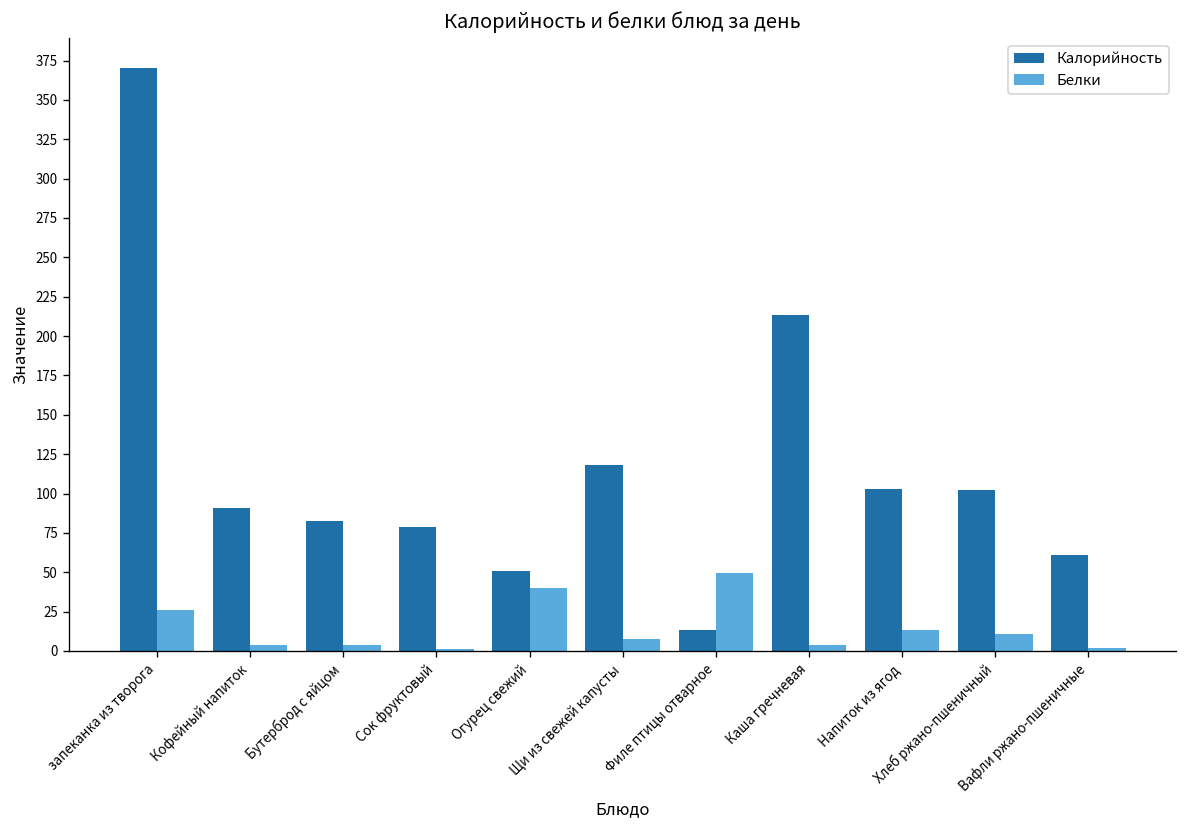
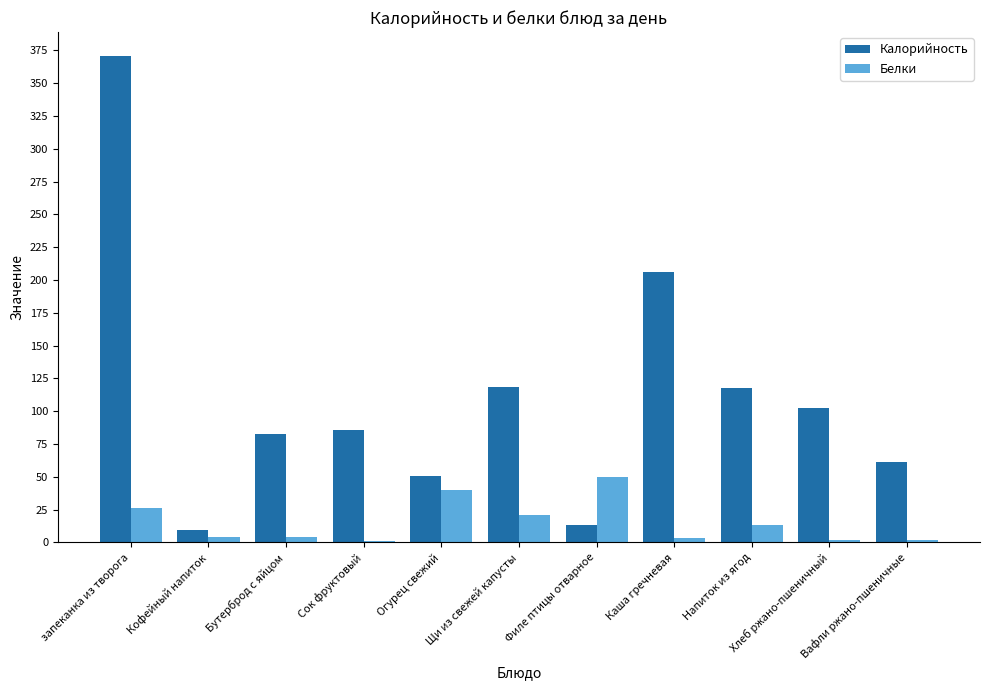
Калорийность, Кофейный напиток: 91 -> 9
Калорийность, Сок фруктовый: 79 -> 86
Белки, Щи из свежей капусты: 7 -> 21
Калорийность, Каша гречневая: 213 -> 206
Калорийность, Напиток из ягод: 103 -> 117
Белки, Хлеб ржано-пшеничный: 11 -> 2
